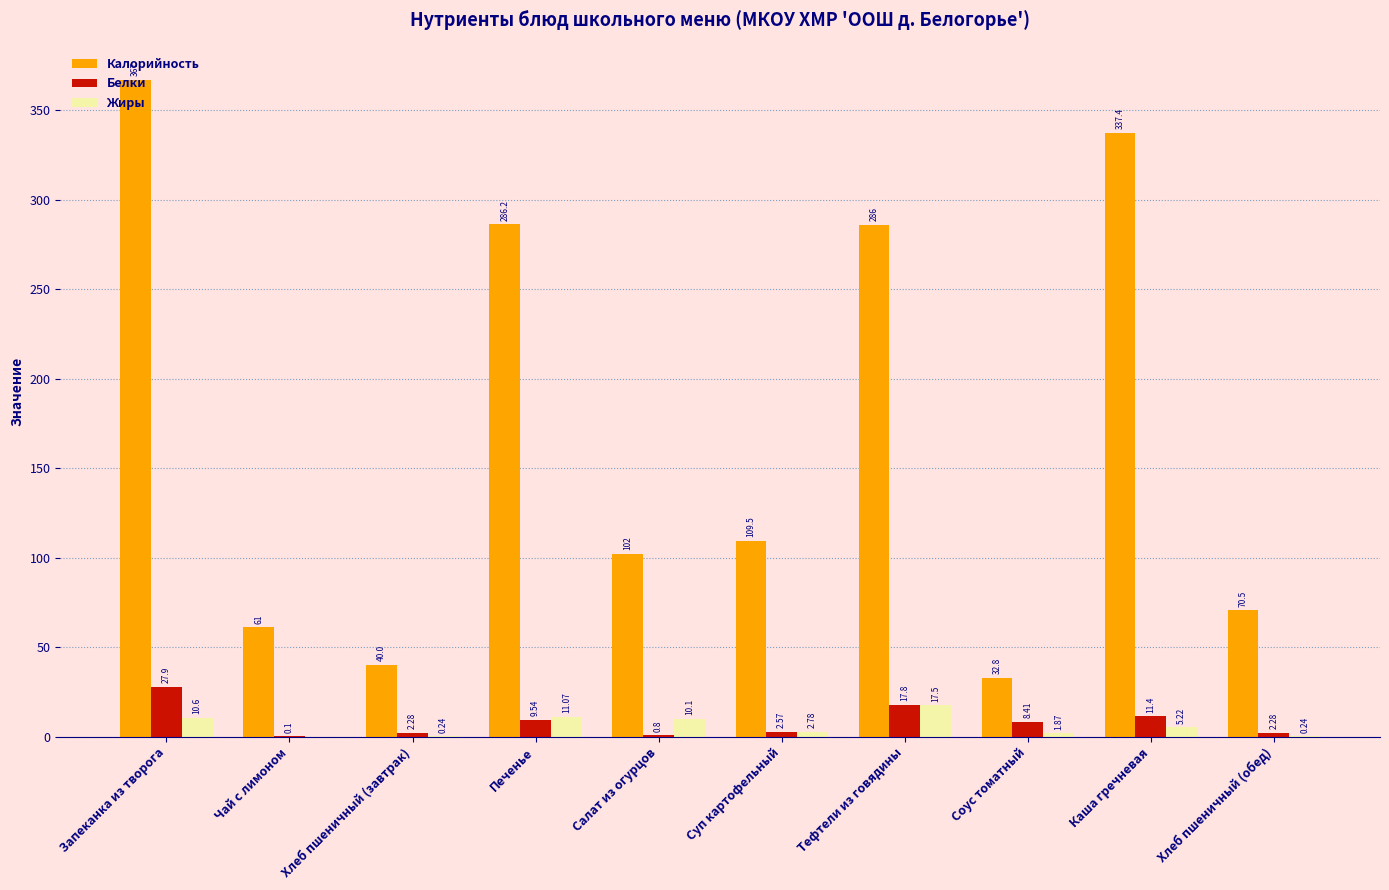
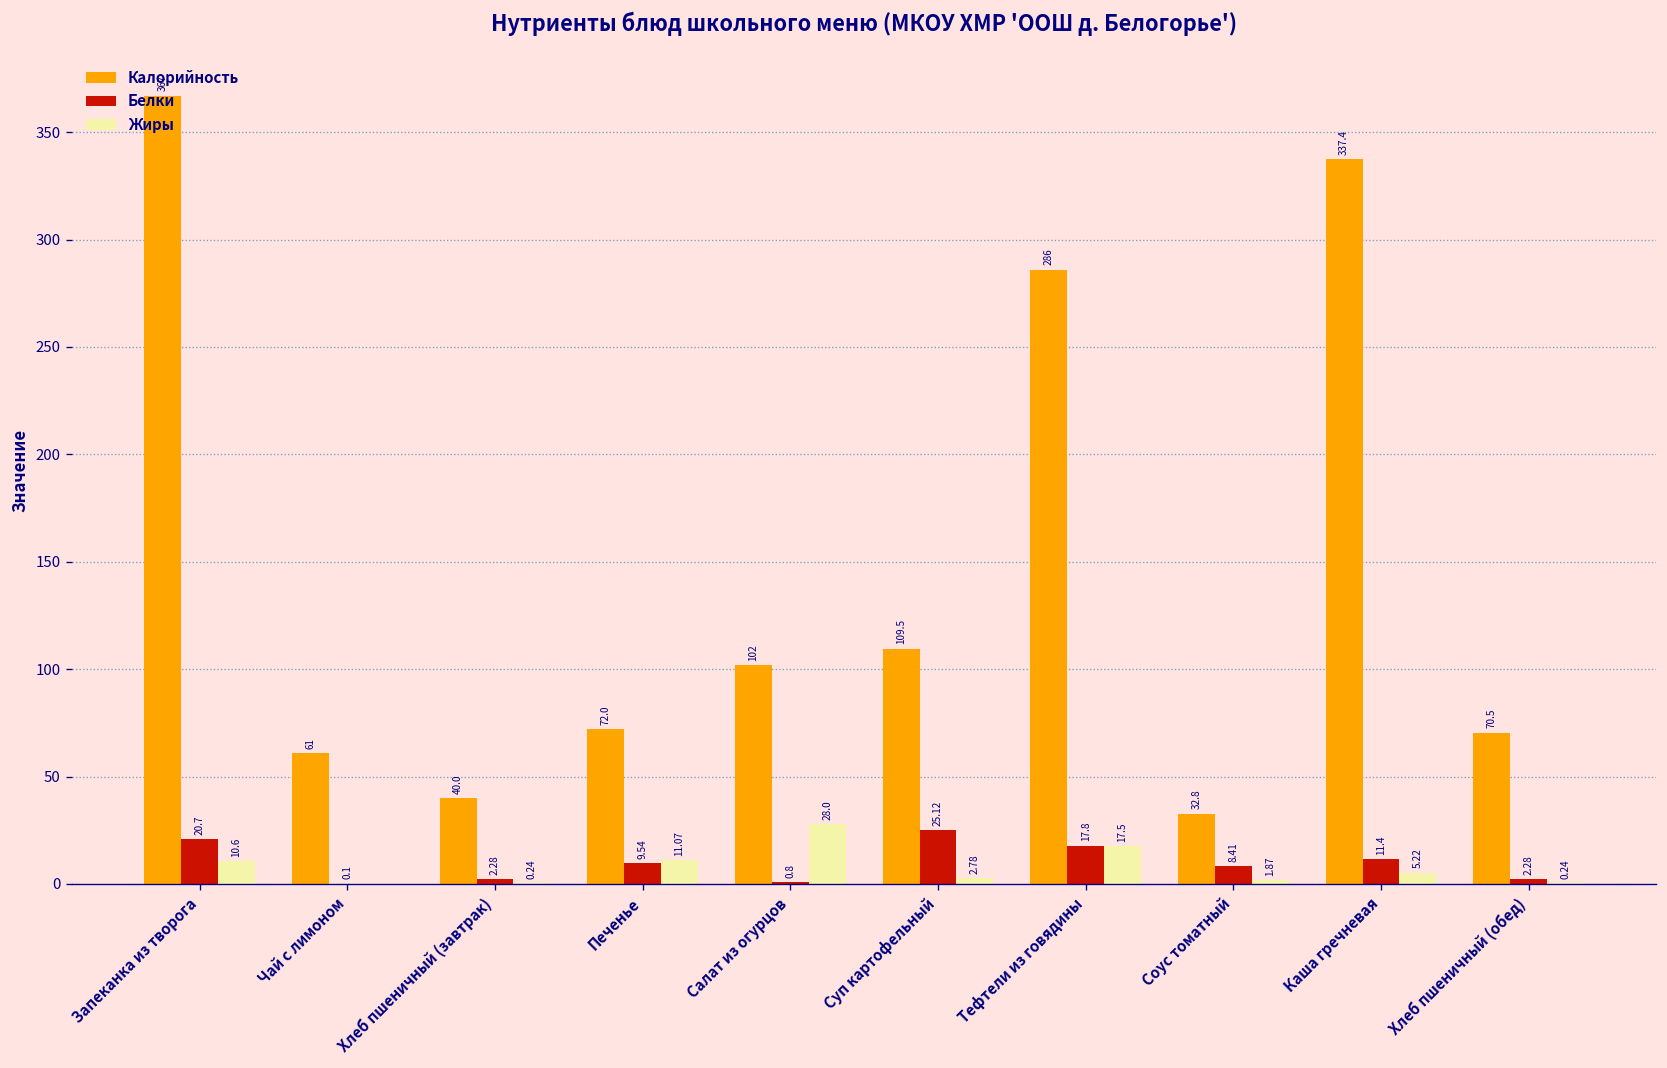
Белки, Запеканка из творога: 27.9 -> 20.7
Калорийность, Печенье: 286.2 -> 72.0
Жиры, Салат из огурцов: 10.1 -> 28.0
Белки, Суп картофельный: 2.57 -> 25.12
